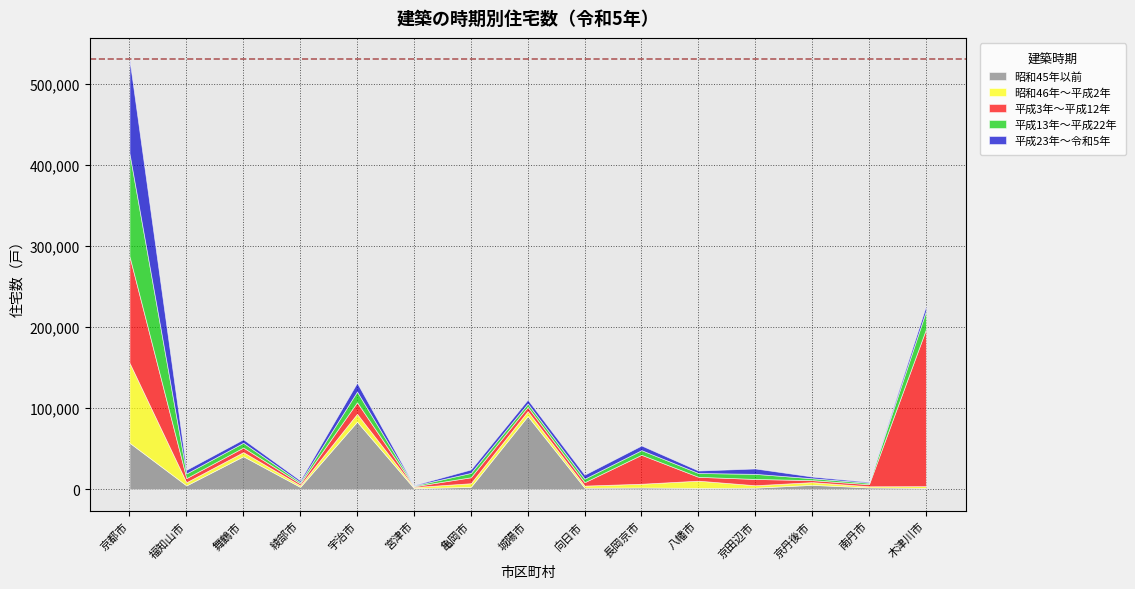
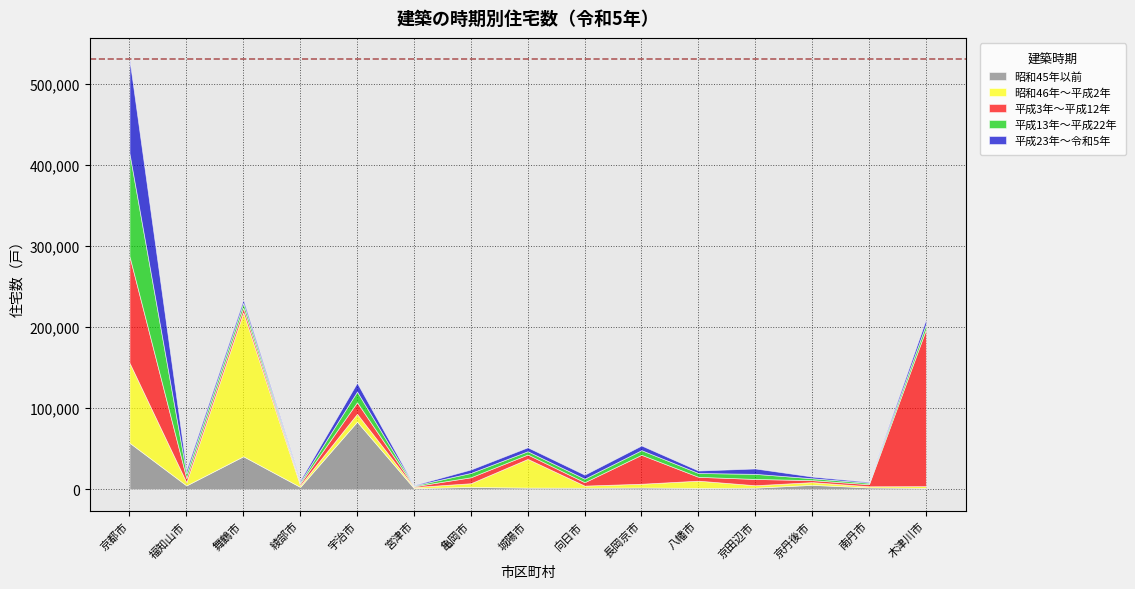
昭和46年～平成2年, 舞鶴市: 10,000 -> 180,000
昭和45年以前, 城陽市: 90,000 -> 0
昭和46年～平成2年, 城陽市: 10,000 -> 40,000
平成13年～平成22年, 木津川市: 20,000 -> 10,000
